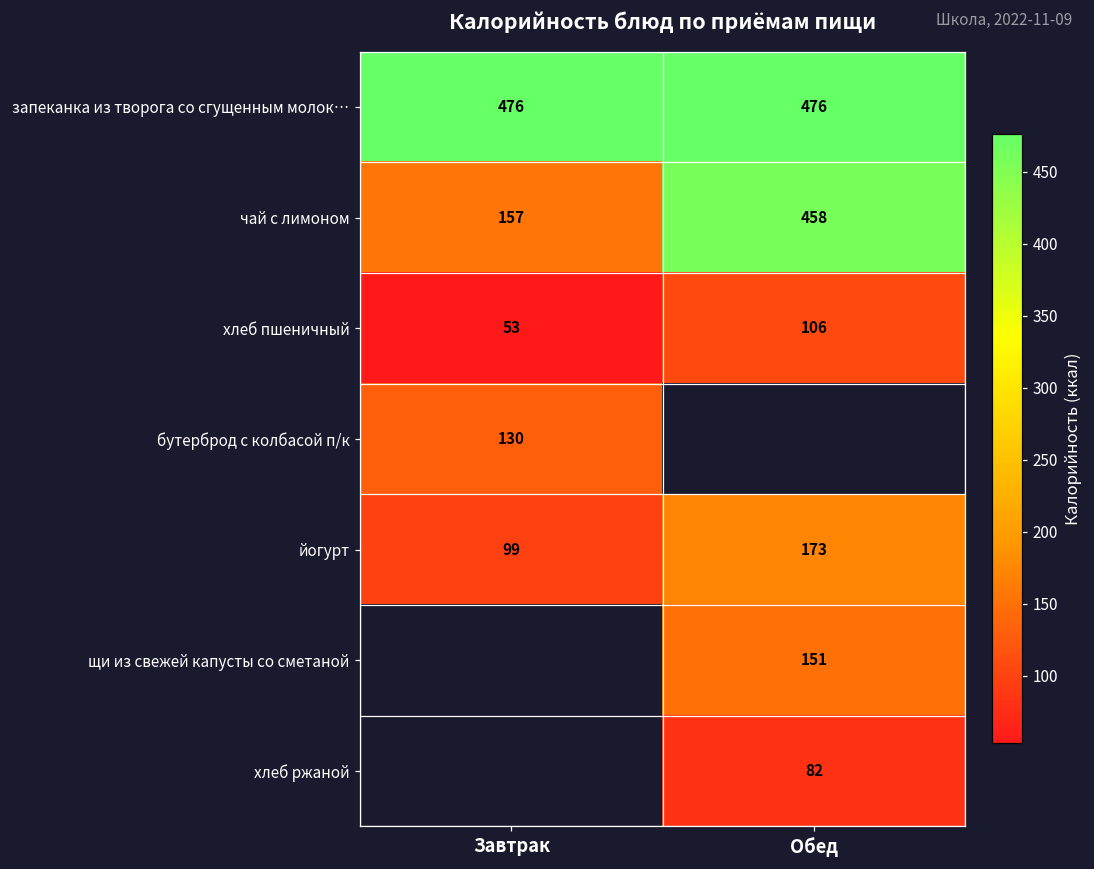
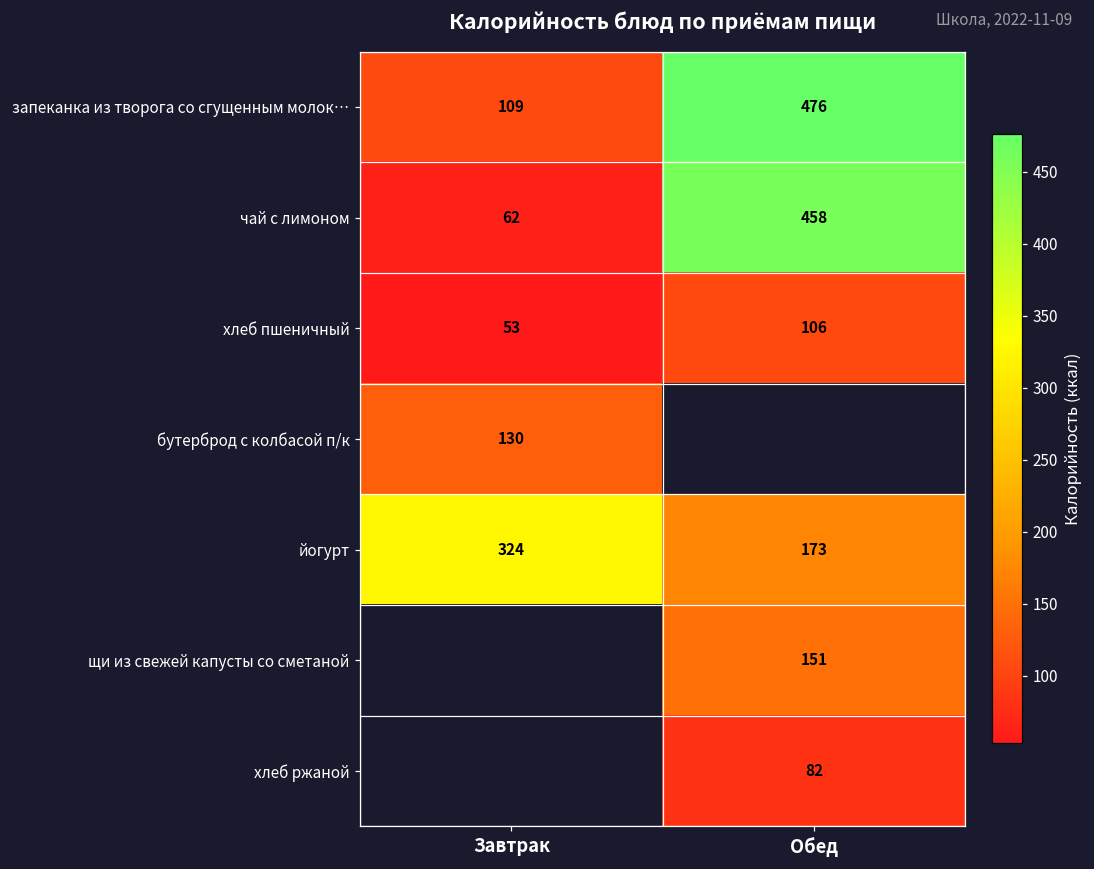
запеканка из творога со сгущенным молок…, Завтрак: 476 -> 109
чай с лимоном, Завтрак: 157 -> 62
йогурт, Завтрак: 99 -> 324
